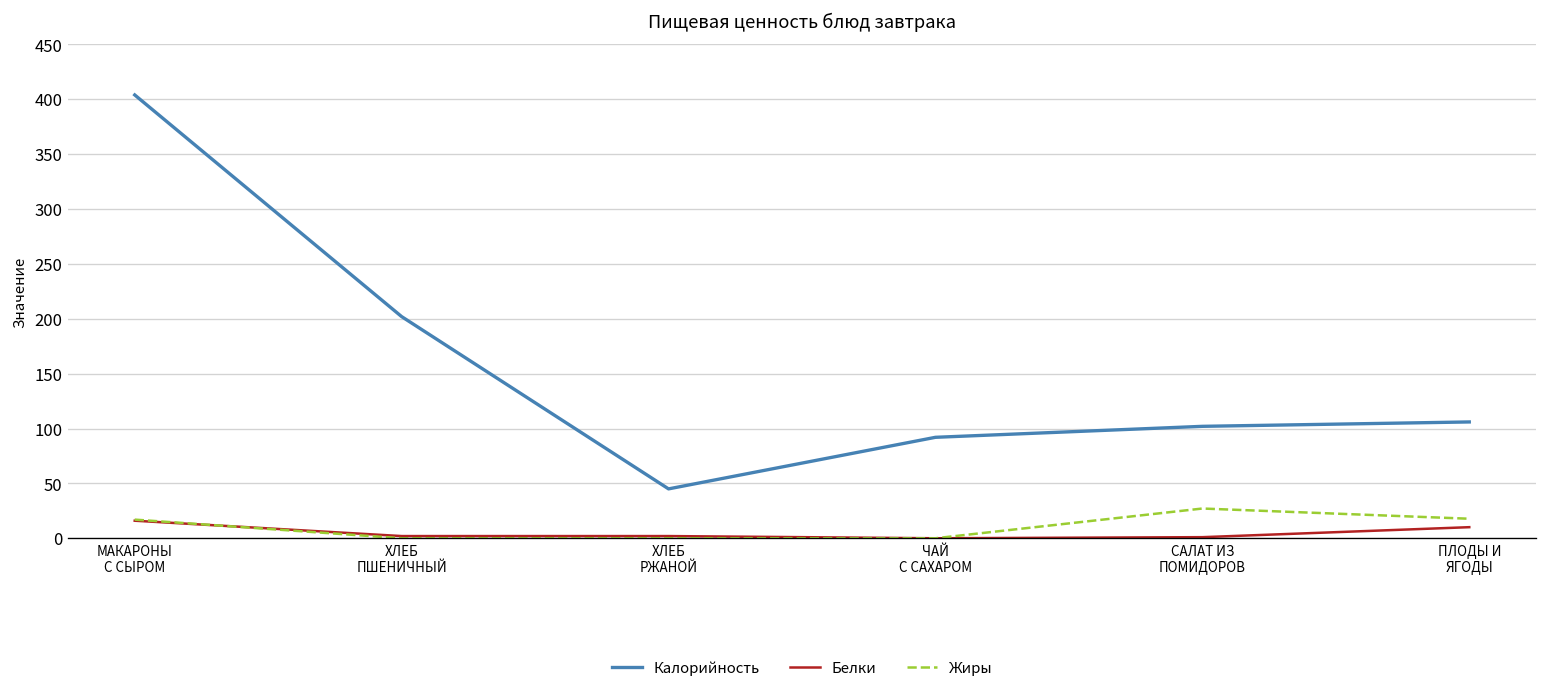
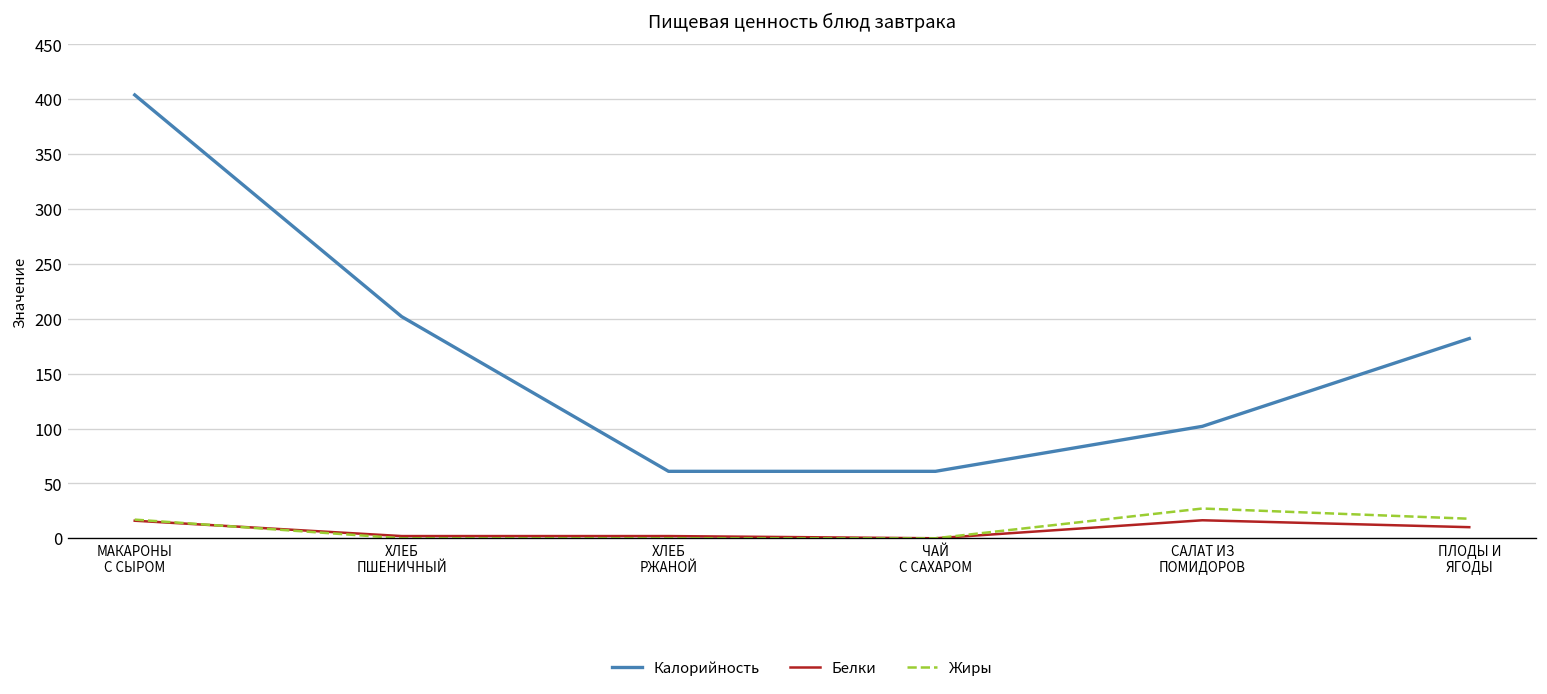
Калорийность, ХЛЕБ РЖАНОЙ: 50 -> 60
Калорийность, ЧАЙ С САХАРОМ: 90 -> 60
Белки, САЛАТ ИЗ ПОМИДОРОВ: 0 -> 20
Калорийность, ПЛОДЫ И ЯГОДЫ: 110 -> 180
